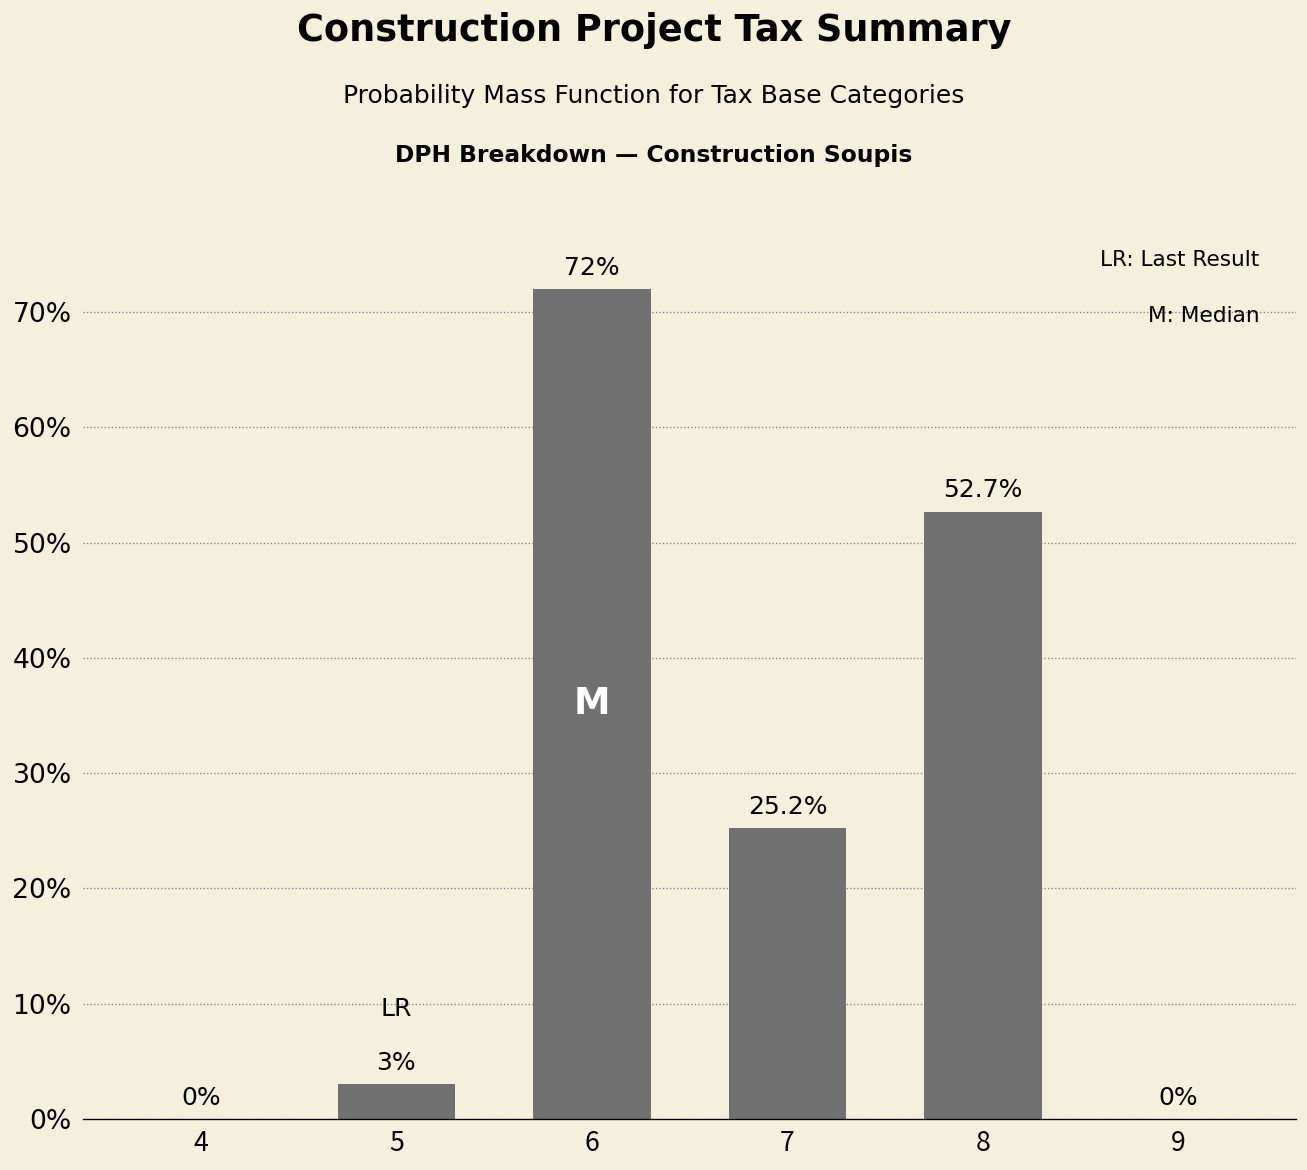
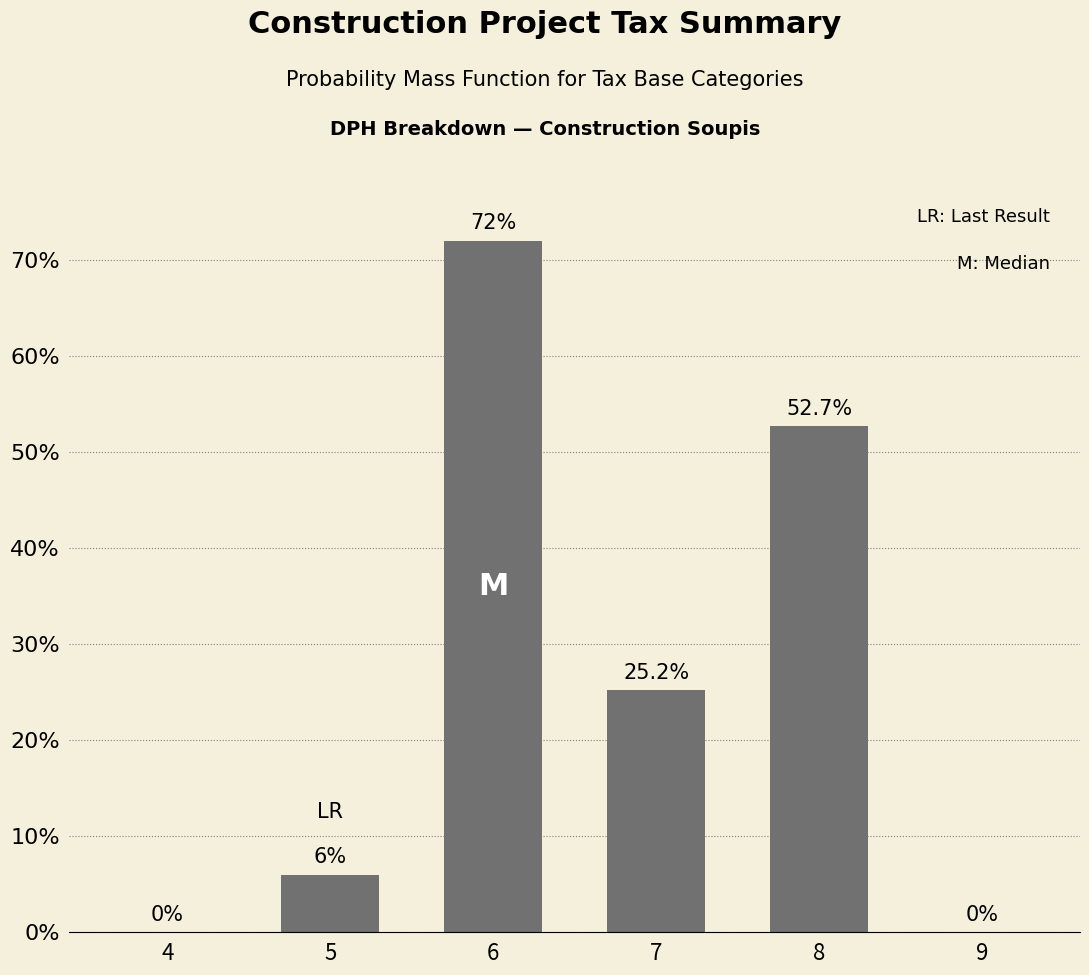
5: 3% -> 6%
